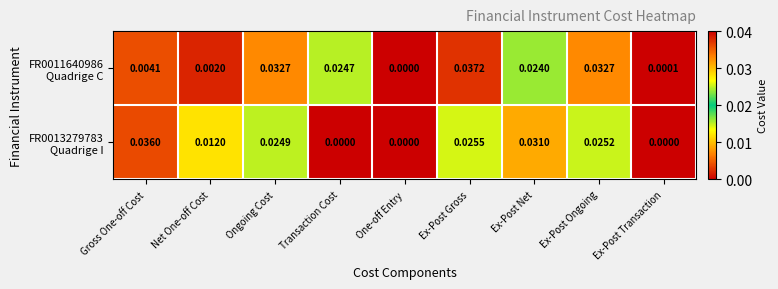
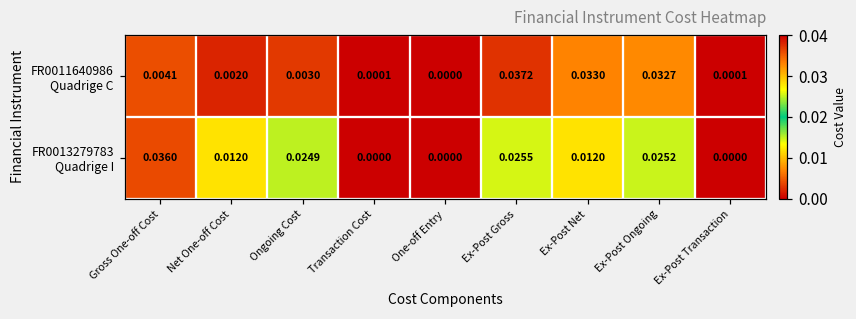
FR0011640986 Quadrige C, Ongoing Cost: 0.0327 -> 0.0030
FR0011640986 Quadrige C, Transaction Cost: 0.0247 -> 0.0001
FR0011640986 Quadrige C, Ex-Post Net: 0.0240 -> 0.0330
FR0013279783 Quadrige I, Ex-Post Net: 0.0310 -> 0.0120
